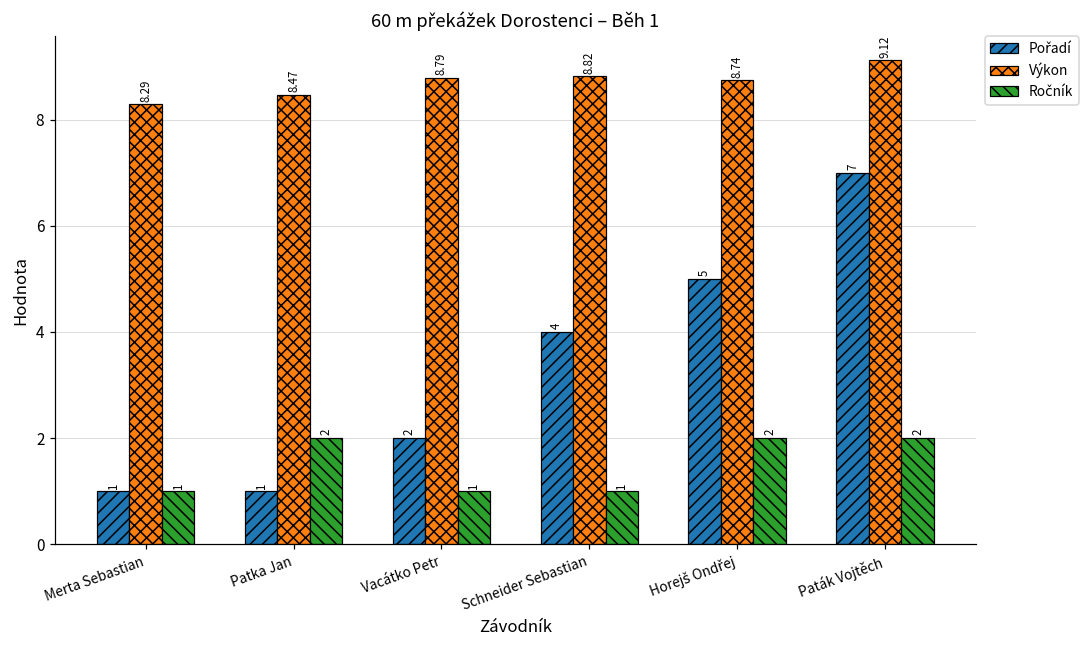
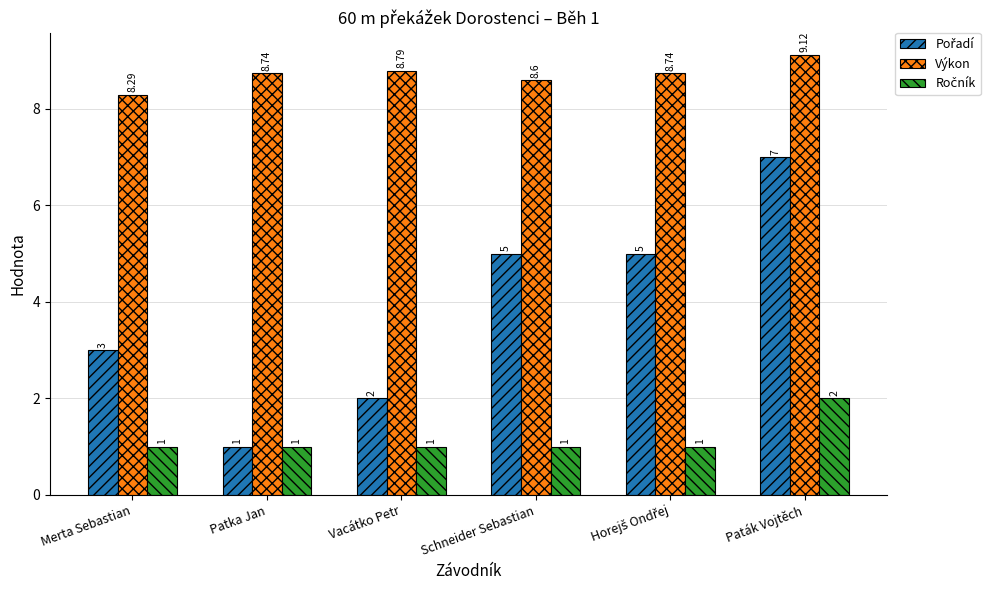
Pořadí, Merta Sebastian: 1 -> 3
Výkon, Patka Jan: 8.47 -> 8.74
Ročník, Patka Jan: 2 -> 1
Pořadí, Schneider Sebastian: 4 -> 5
Výkon, Schneider Sebastian: 8.82 -> 8.6
Ročník, Horejš Ondřej: 2 -> 1
